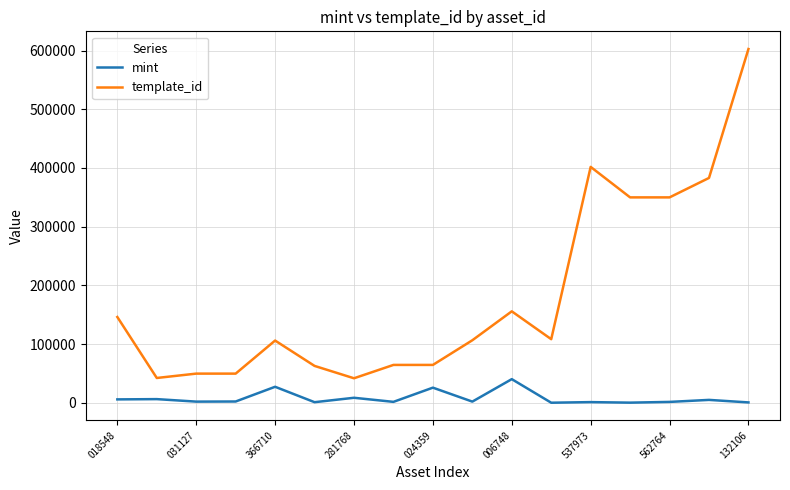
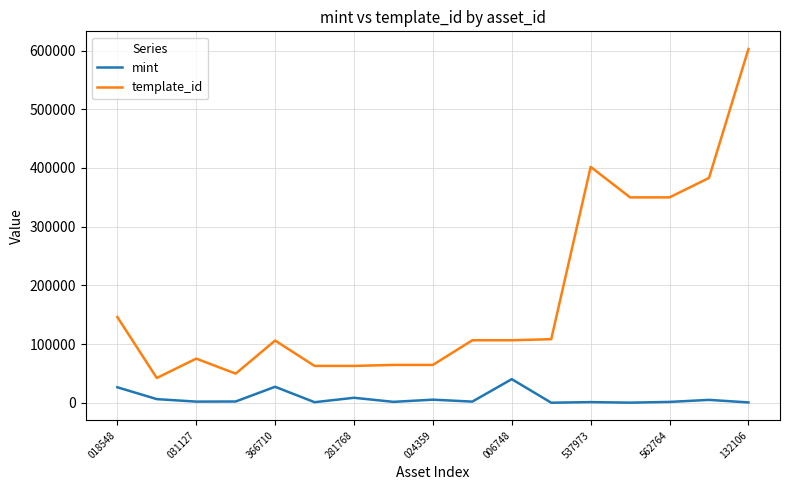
mint, 018548: 10000 -> 30000
template_id, 031127: 50000 -> 80000
template_id, 281768: 40000 -> 60000
mint, 024359: 30000 -> 10000
template_id, 006748: 160000 -> 110000
